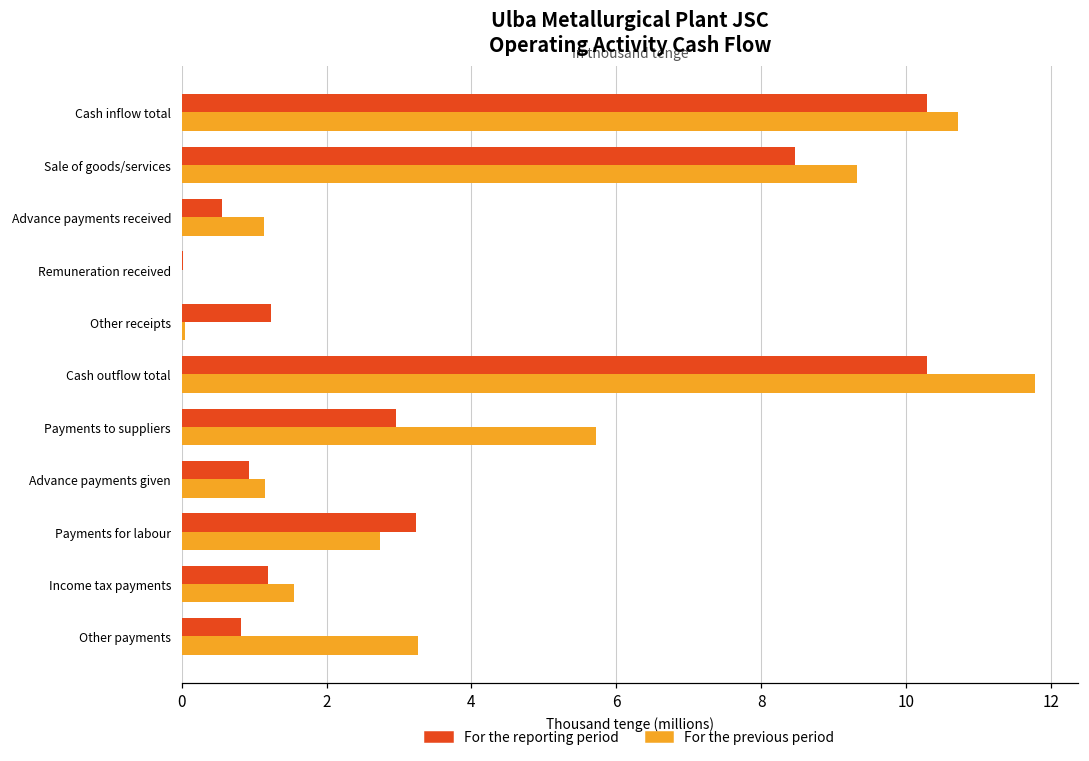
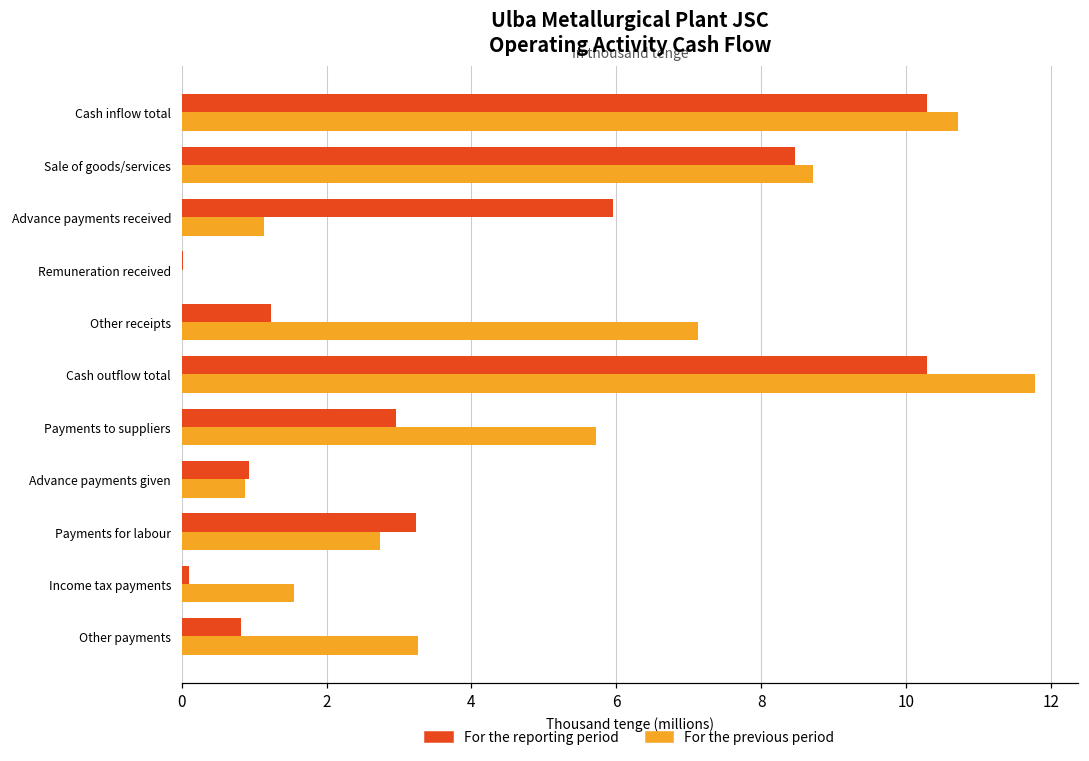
For the previous period, Sale of goods/services: 9.3 -> 8.7
For the reporting period, Advance payments received: 0.6 -> 6.0
For the previous period, Other receipts: 0.0 -> 7.1
For the previous period, Advance payments given: 1.2 -> 0.9
For the reporting period, Income tax payments: 1.2 -> 0.1
